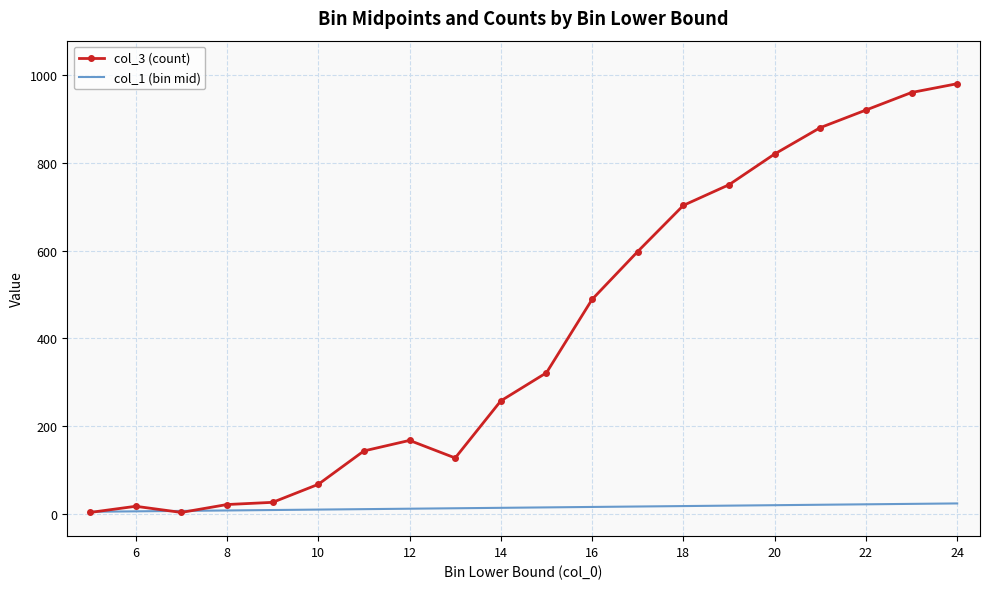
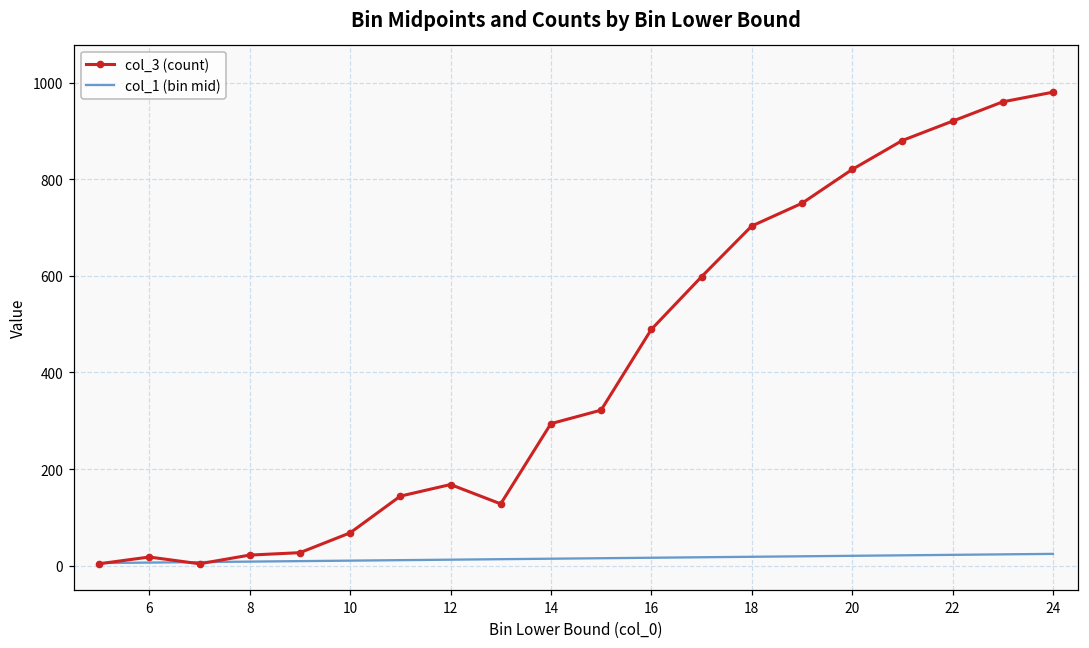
col_3 (count), 14: 260 -> 290
